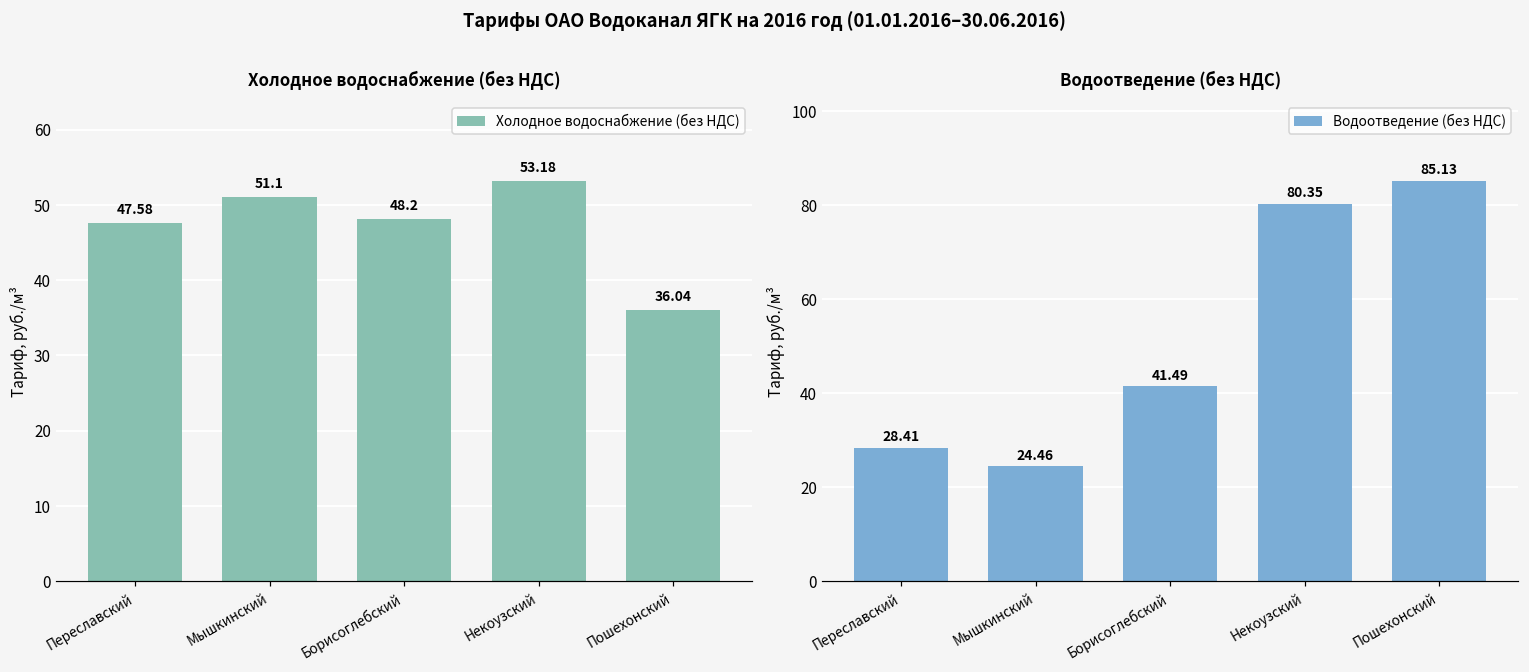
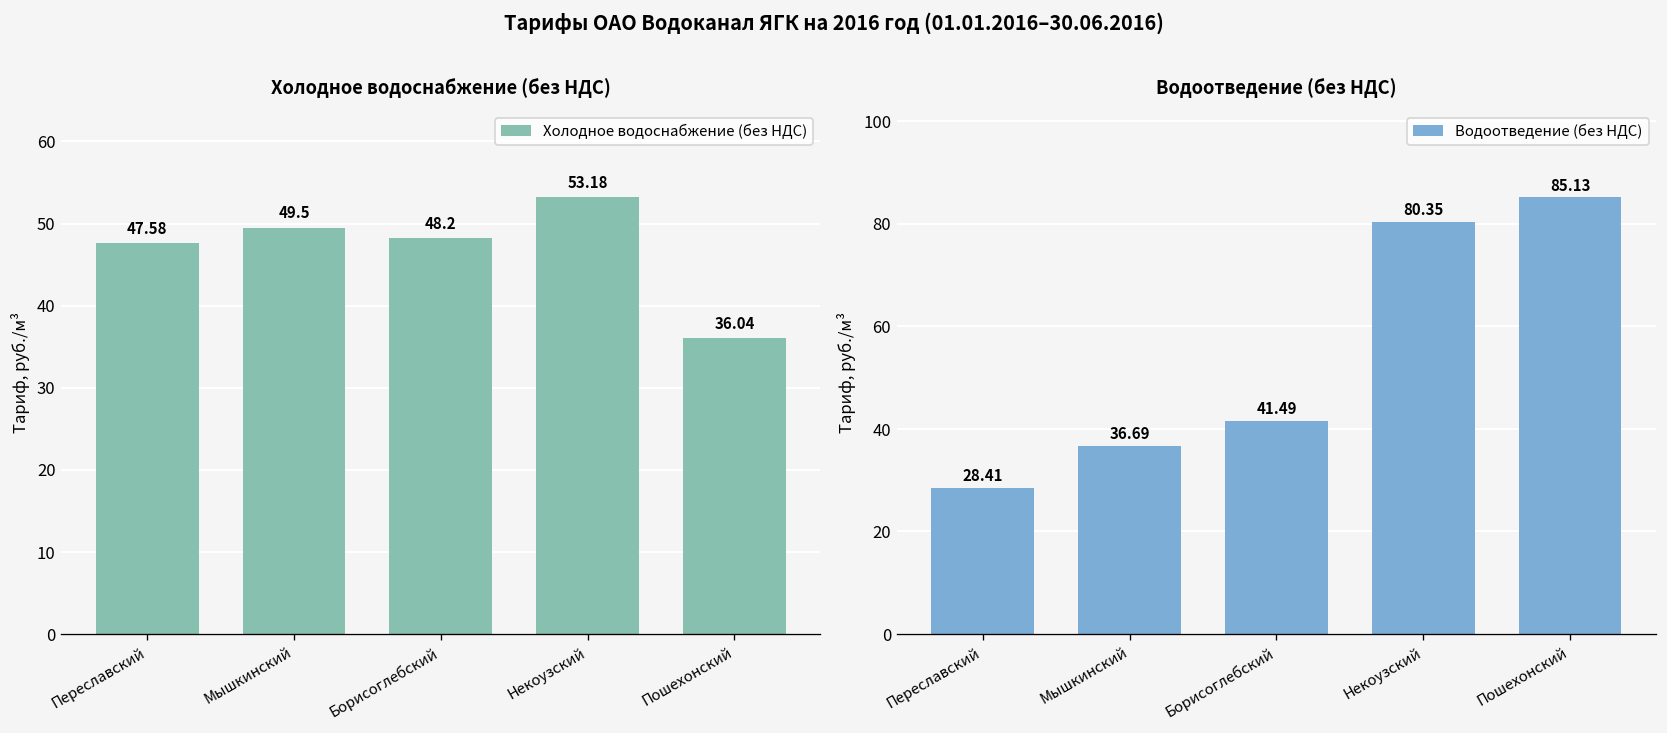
Холодное водоснабжение (без НДС), Мышкинский: 51.1 -> 49.5
Водоотведение (без НДС), Мышкинский: 24.46 -> 36.69
